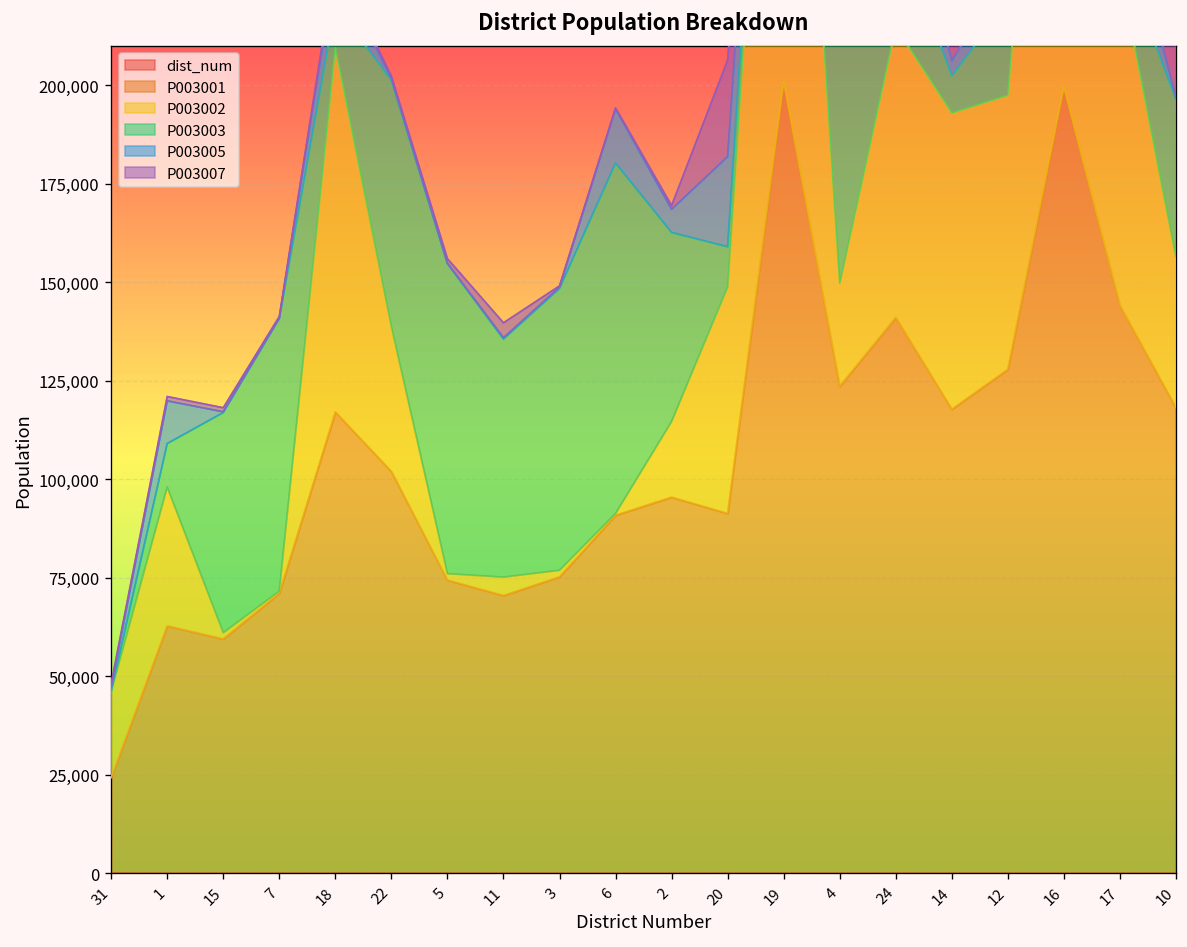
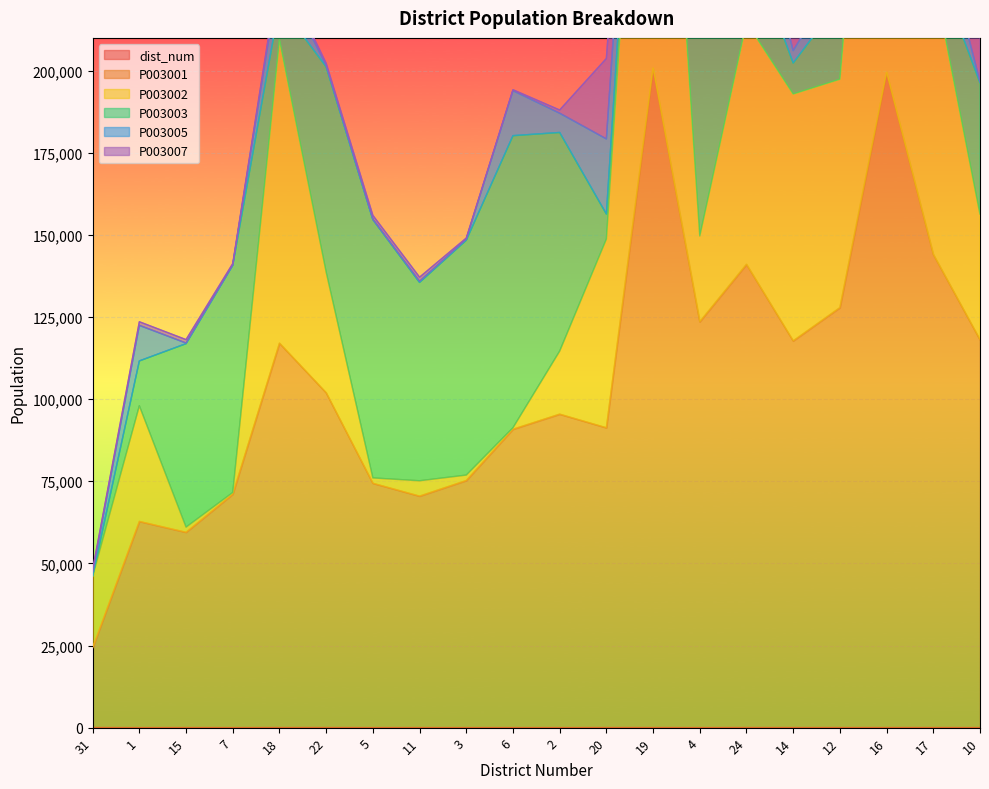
P003003, 1: 11,000 -> 14,000
P003007, 11: 4,000 -> 1,000
P003003, 2: 48,000 -> 67,000
P003003, 20: 10,000 -> 8,000
